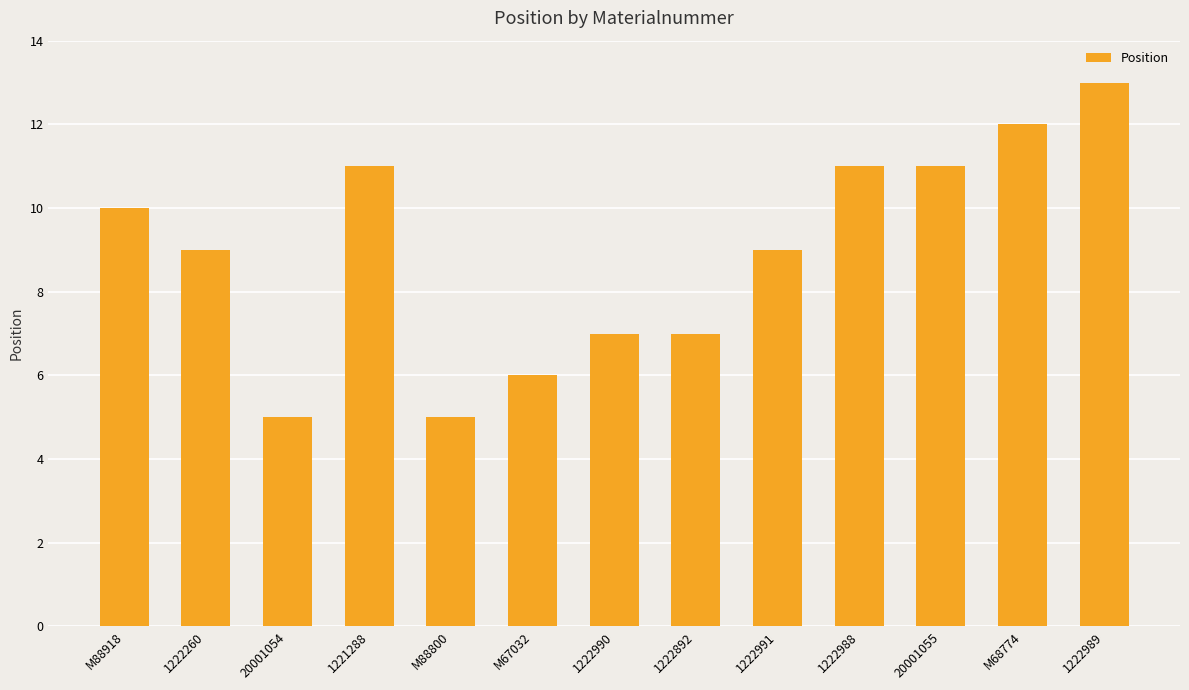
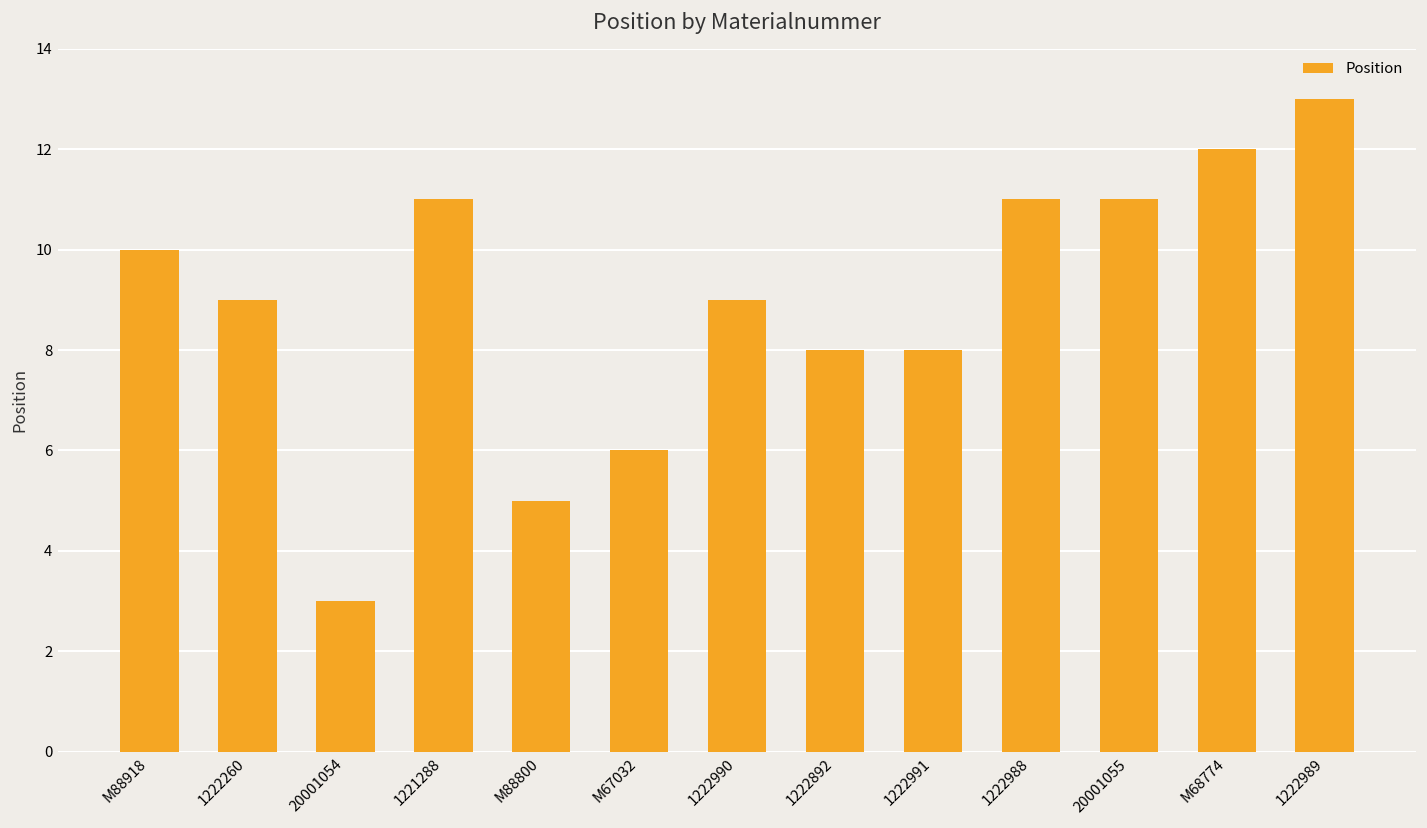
20001054: 5 -> 3
1222990: 7 -> 9
1222892: 7 -> 8
1222991: 9 -> 8
